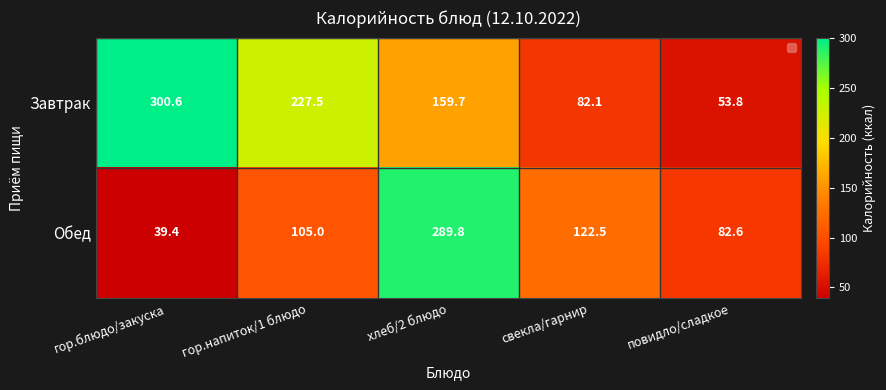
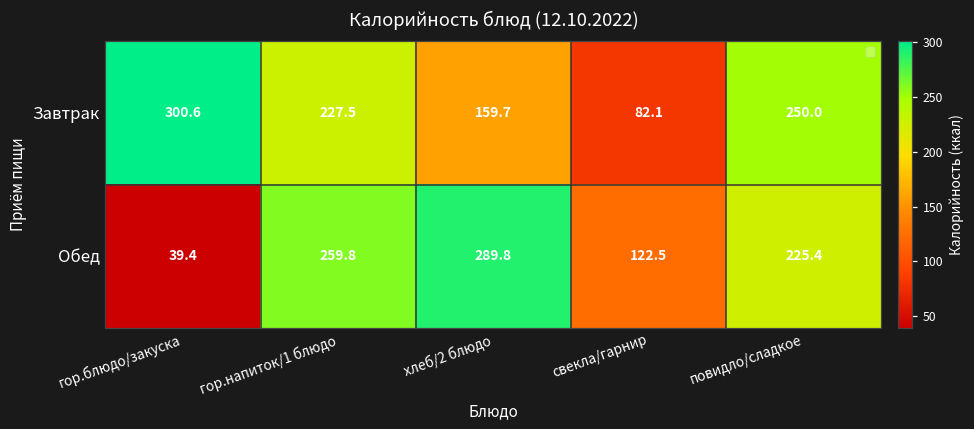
Завтрак, повидло/сладкое: 53.8 -> 250.0
Обед, гор.напиток/1 блюдо: 105.0 -> 259.8
Обед, повидло/сладкое: 82.6 -> 225.4
